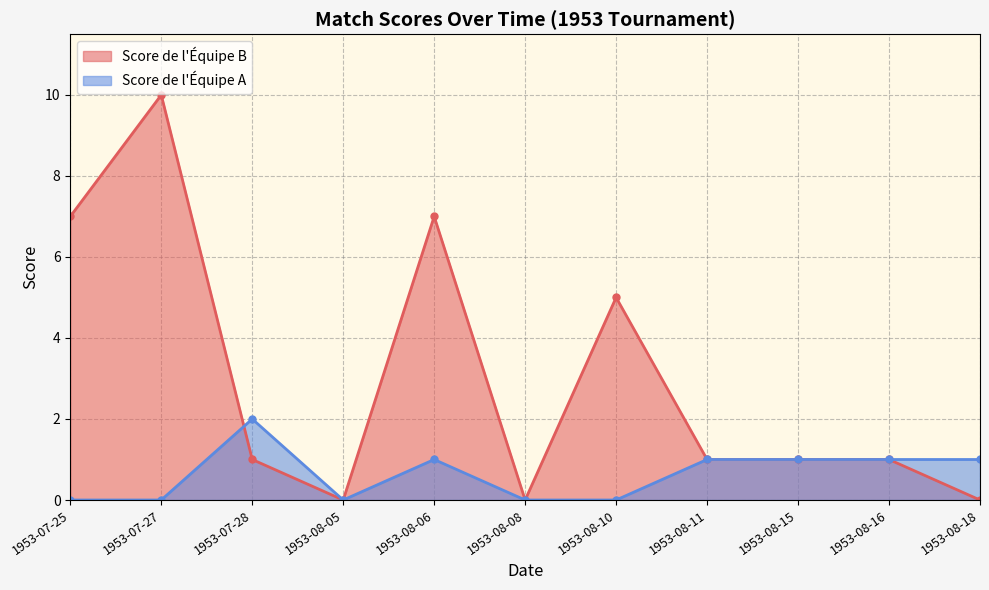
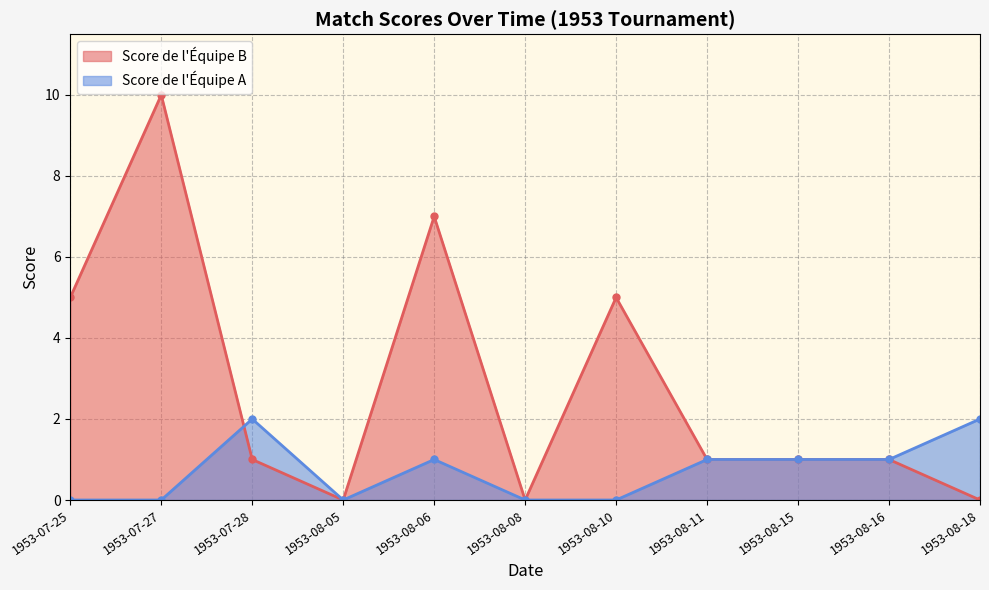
Score de l'Équipe B, 1953-07-25: 7 -> 5
Score de l'Équipe A, 1953-08-18: 1 -> 2
